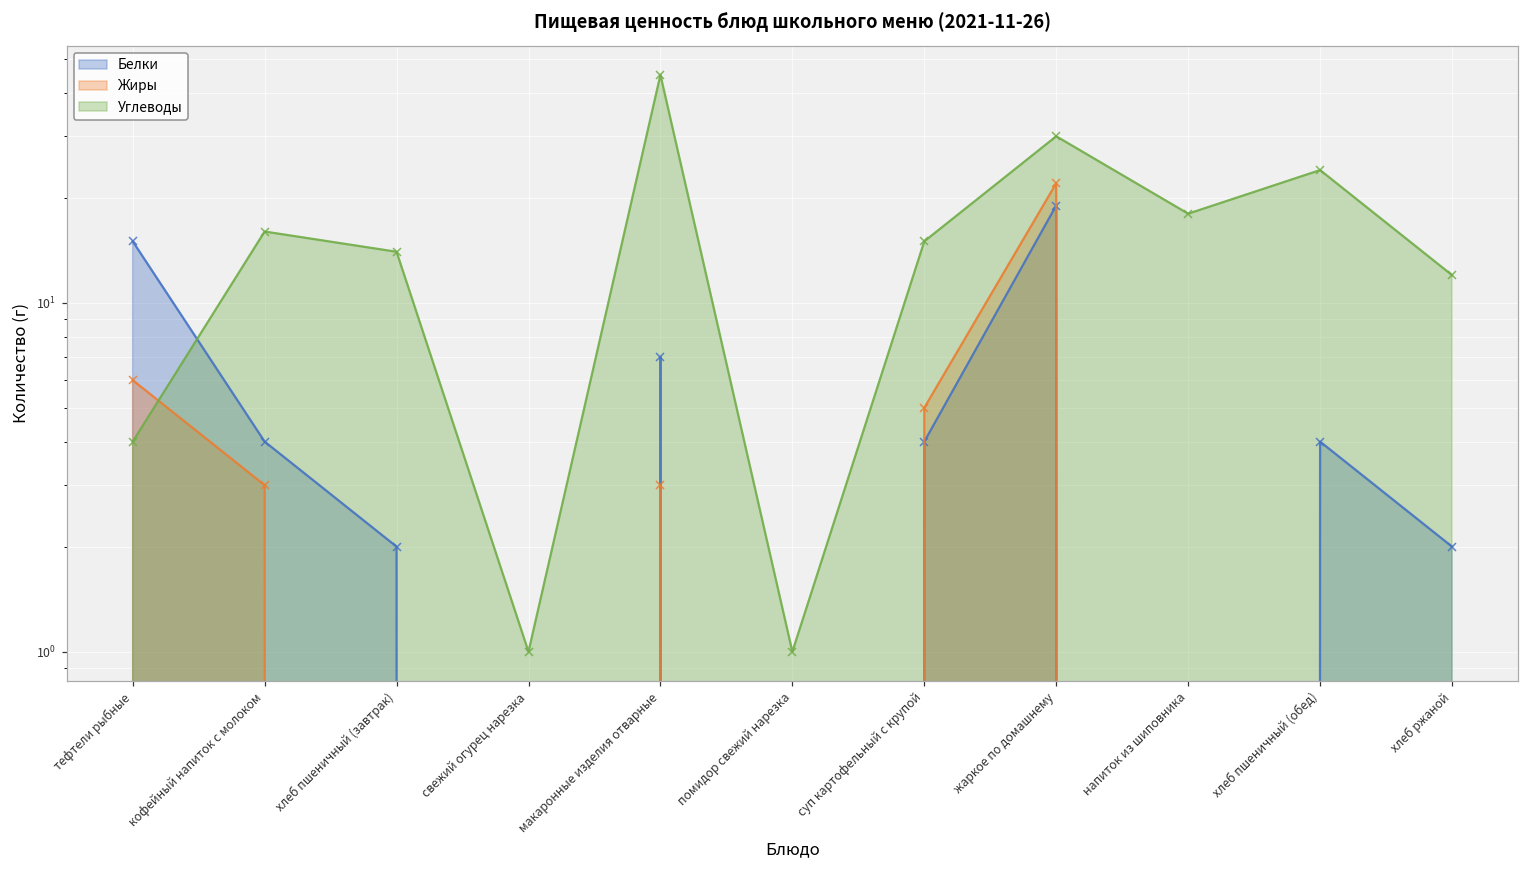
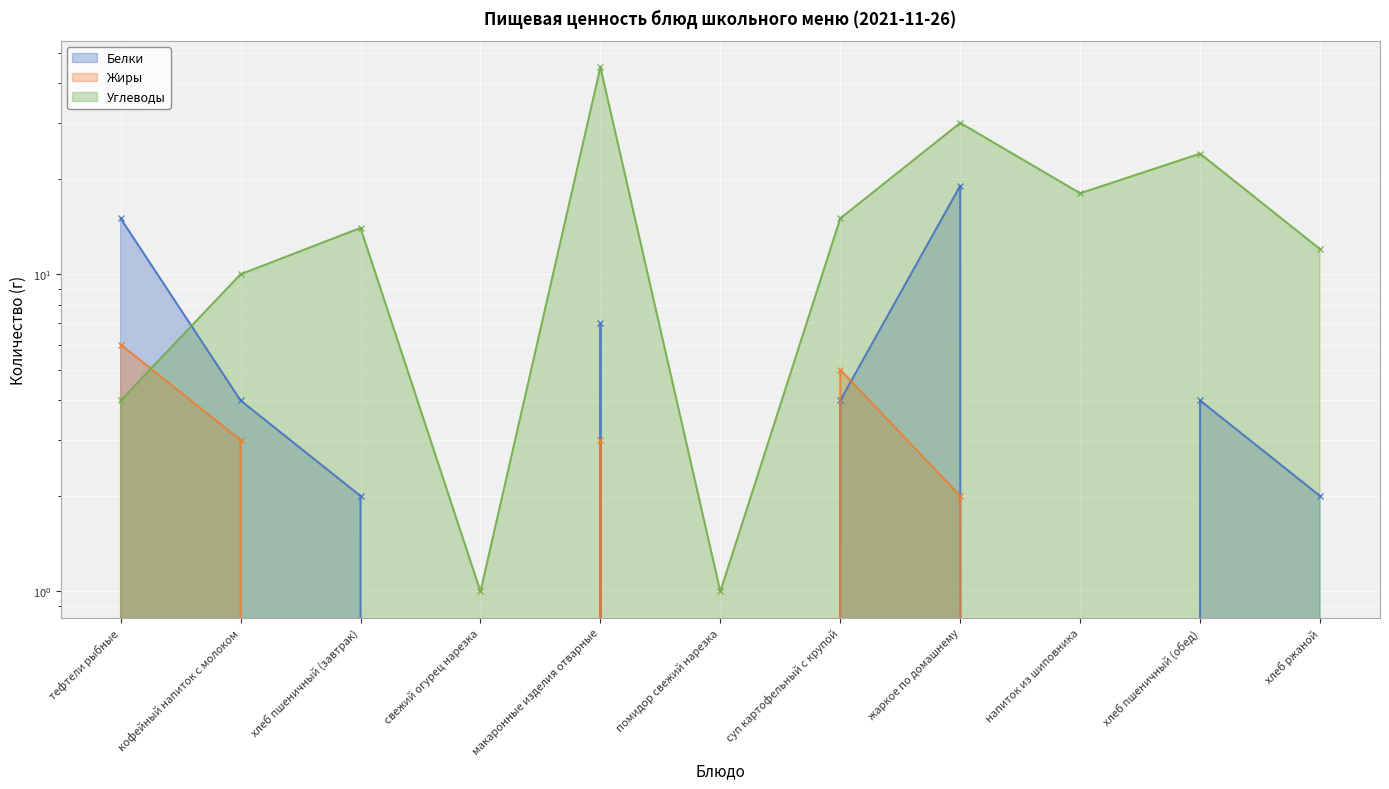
Углеводы, кофейный напиток с молоком: 16 -> 10
Жиры, жаркое по домашнему: 22 -> 2
